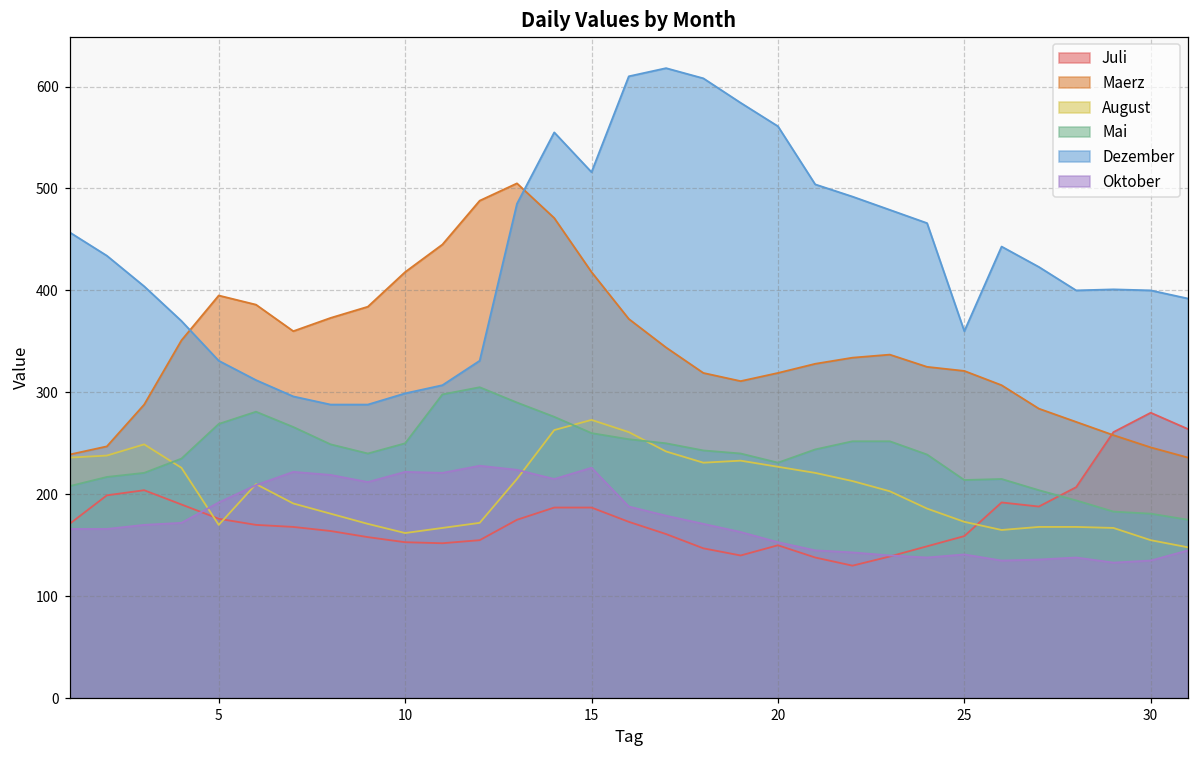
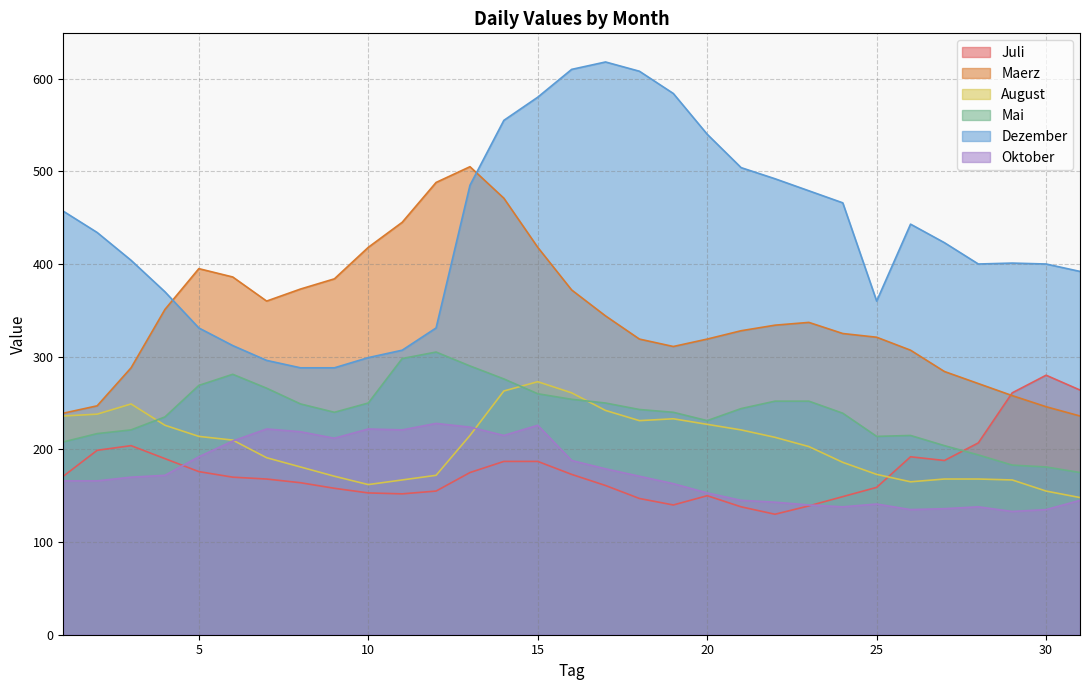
August, 5: 170 -> 210
Dezember, 15: 520 -> 580
Dezember, 20: 560 -> 540
